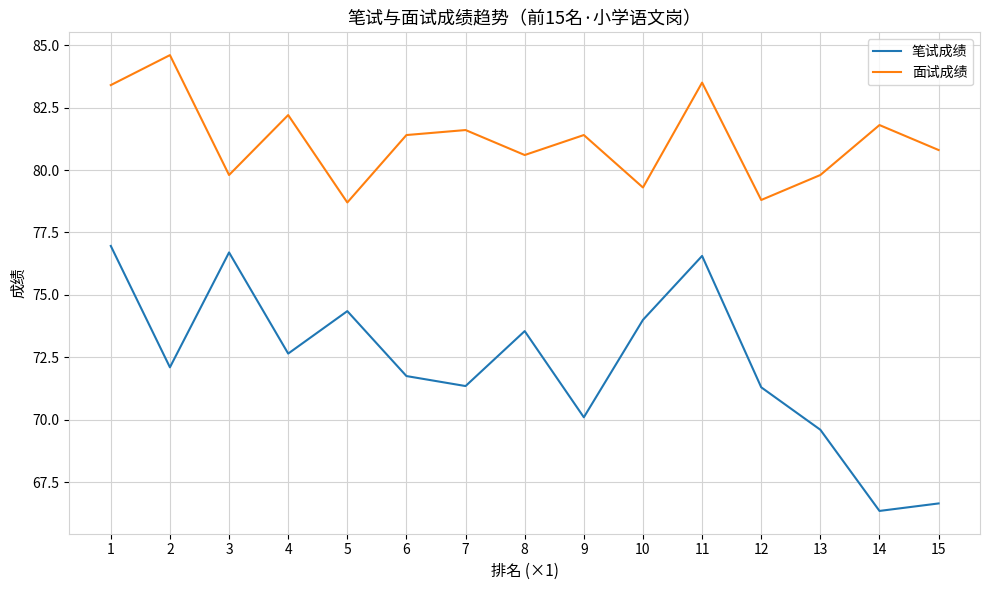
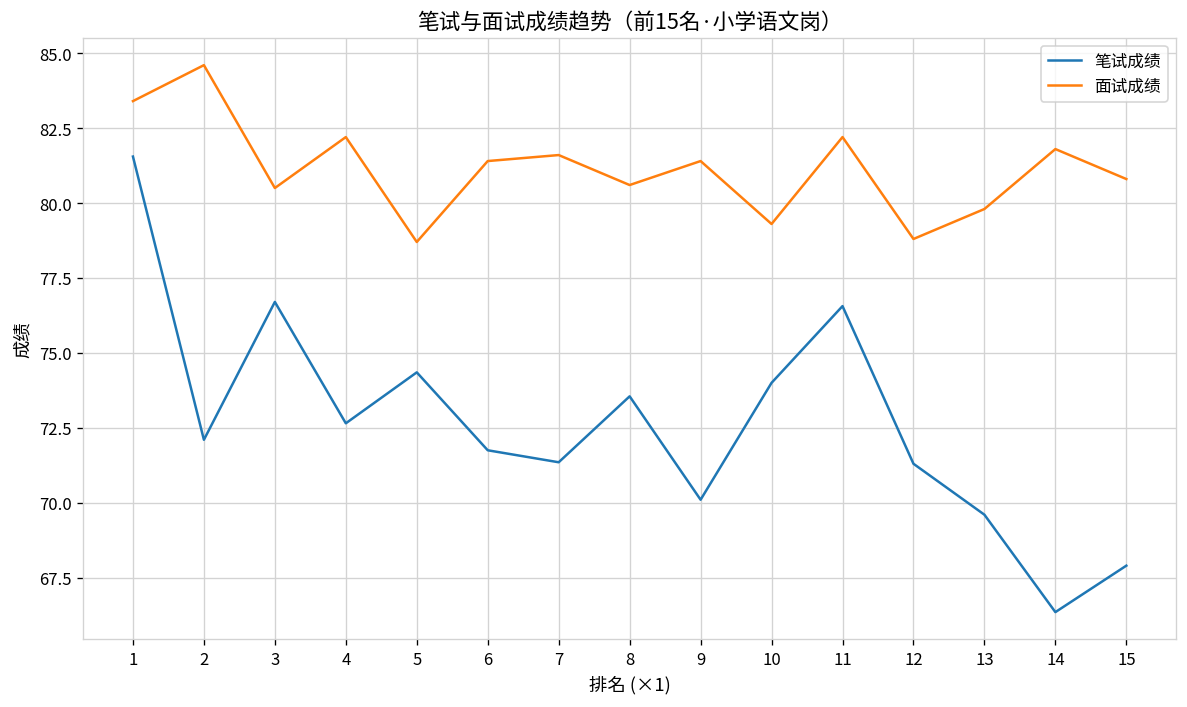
笔试成绩, 1: 77.0 -> 81.6
面试成绩, 3: 79.8 -> 80.5
面试成绩, 11: 83.5 -> 82.2
笔试成绩, 15: 66.7 -> 67.9
